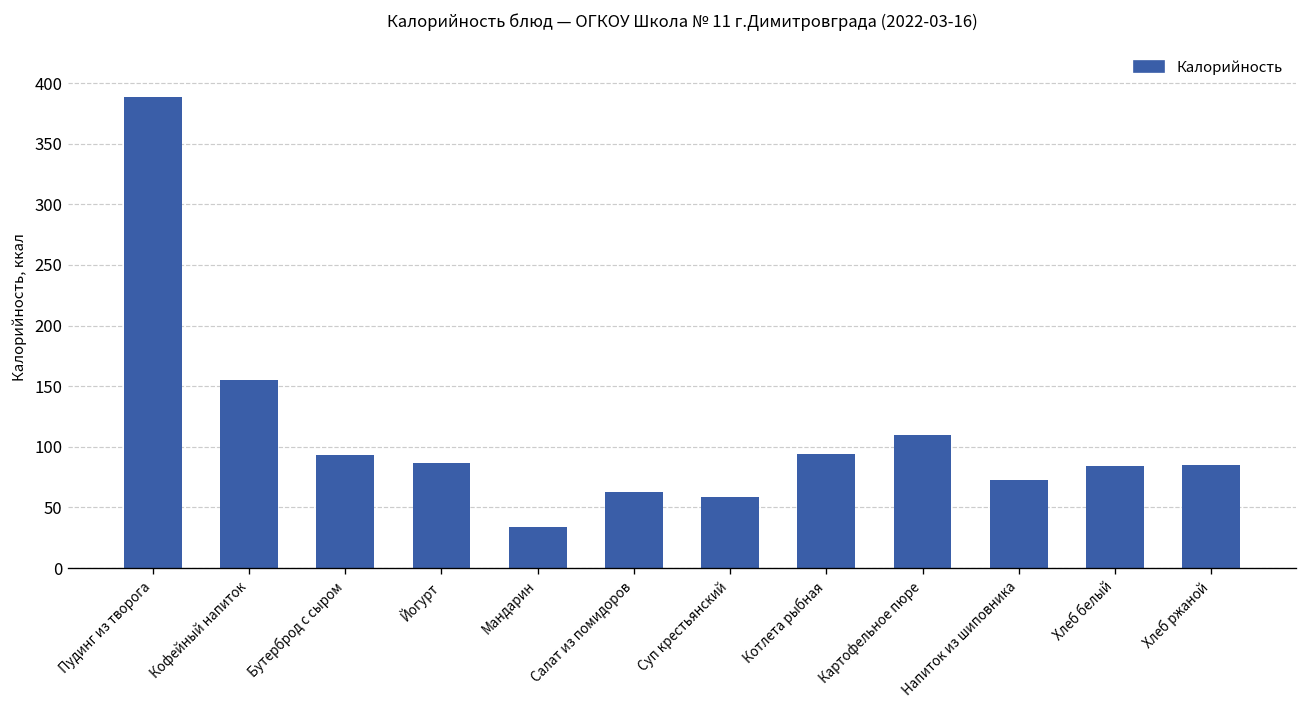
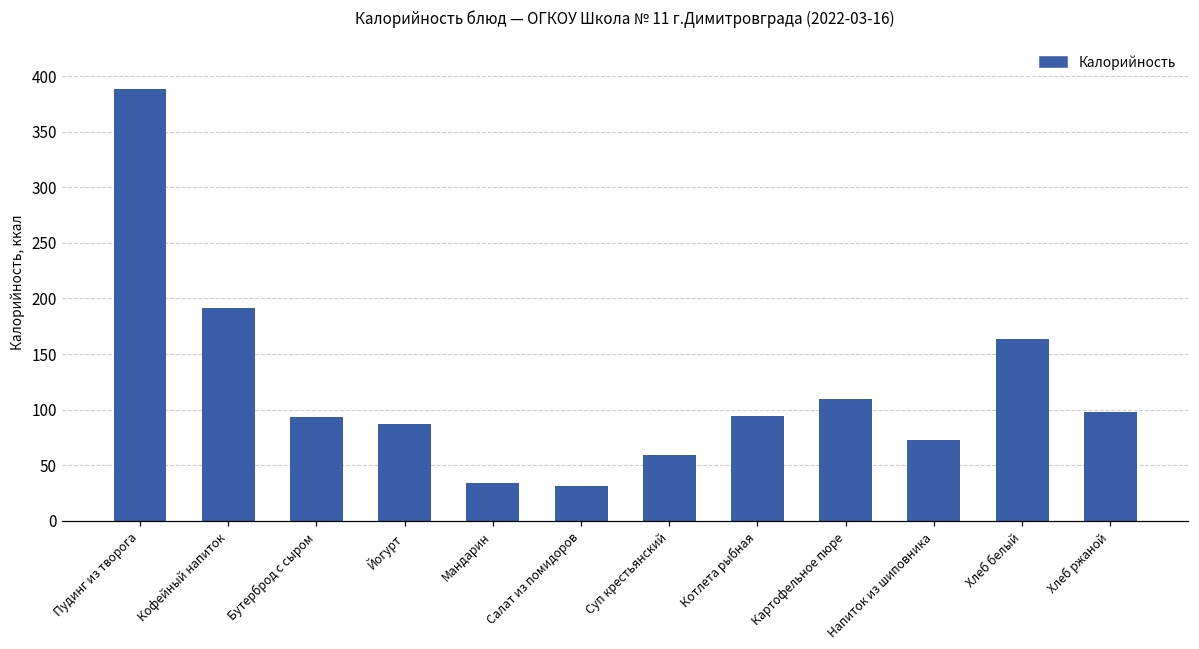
Кофейный напиток: 155 -> 191
Салат из помидоров: 63 -> 31
Хлеб белый: 85 -> 164
Хлеб ржаной: 85 -> 98
